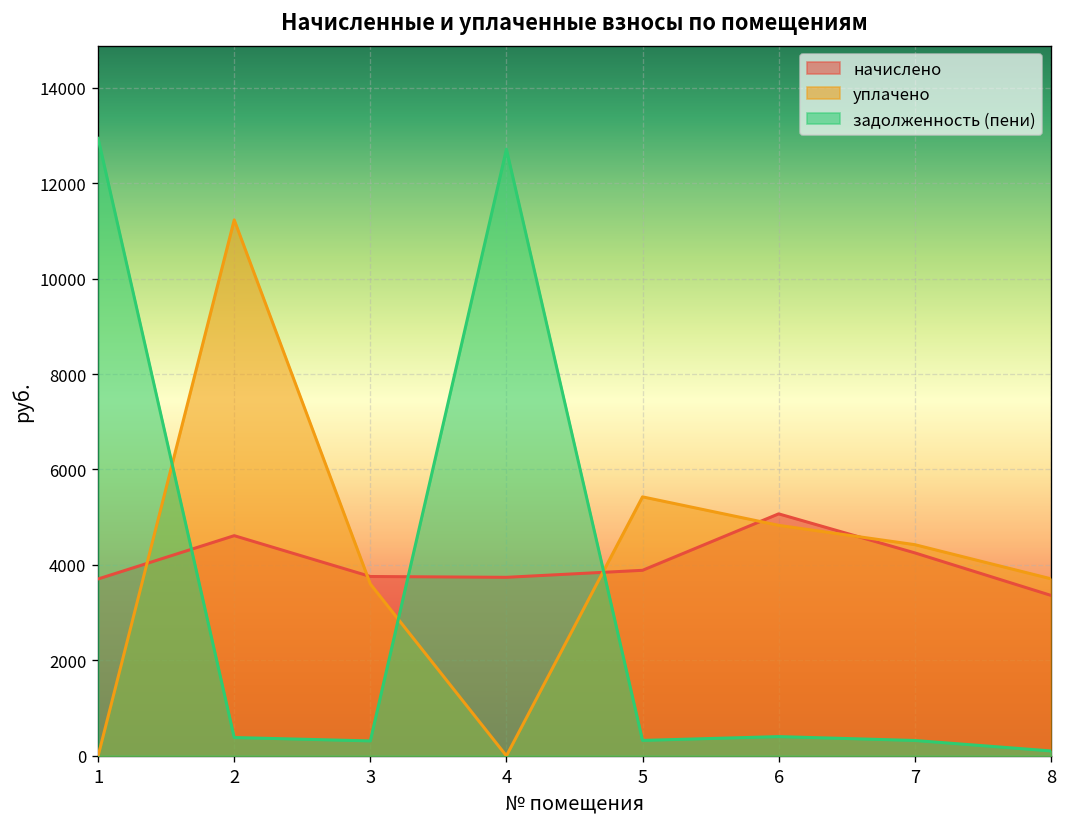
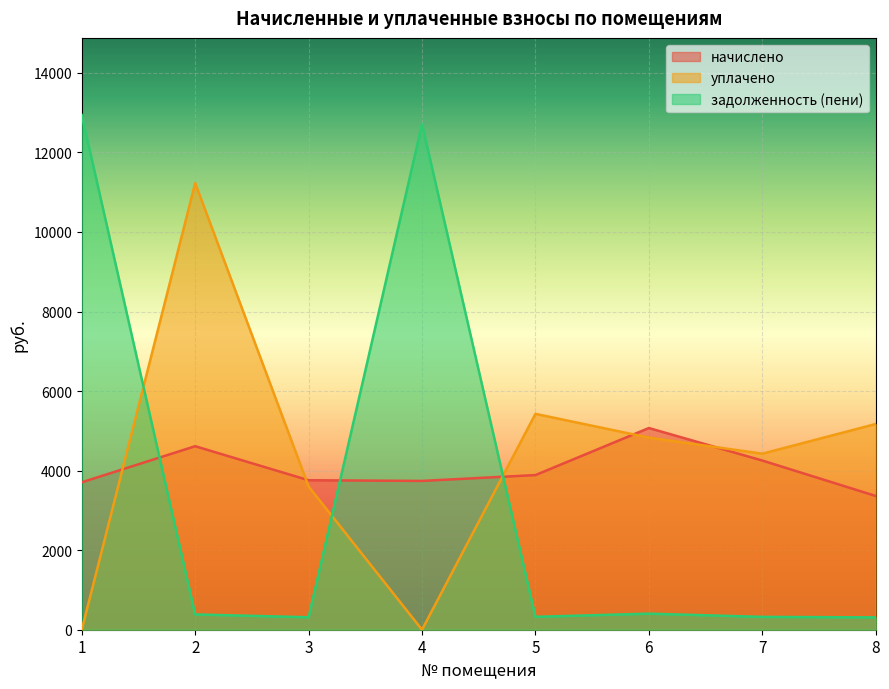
уплачено, 8: 3700 -> 5200
задолженность (пени), 8: 100 -> 300
